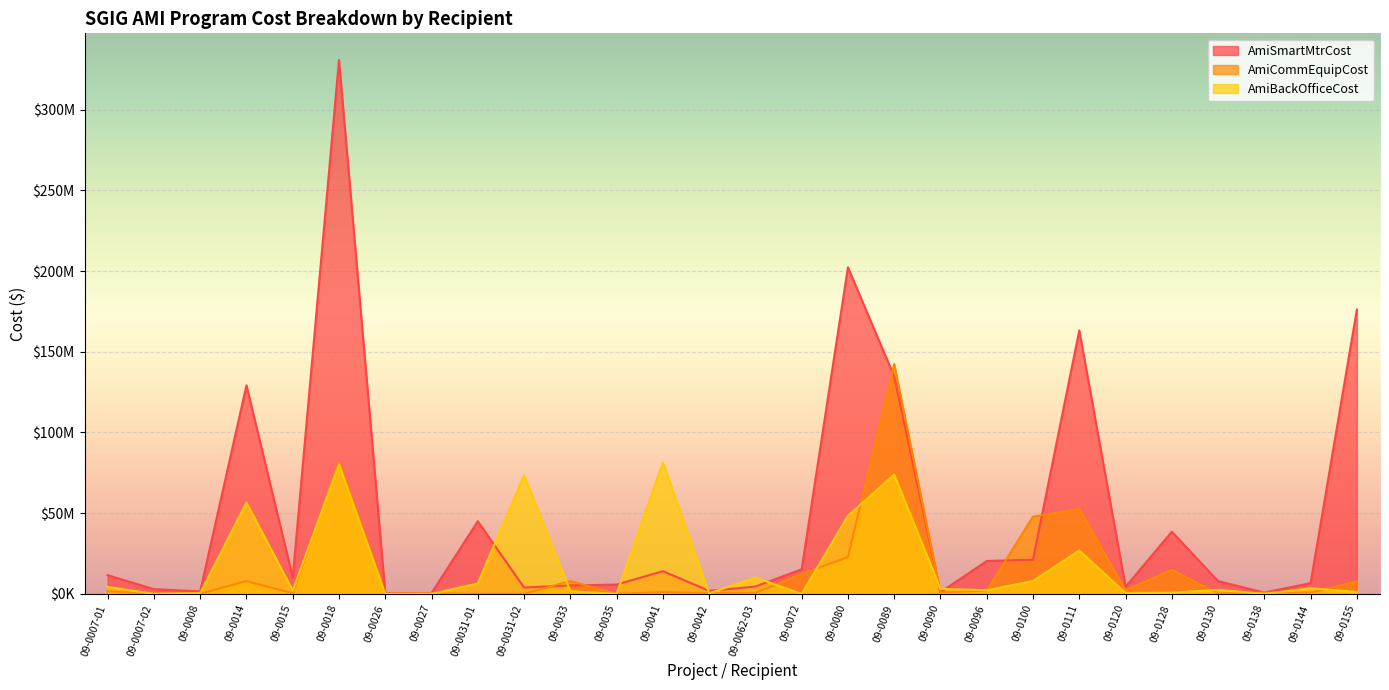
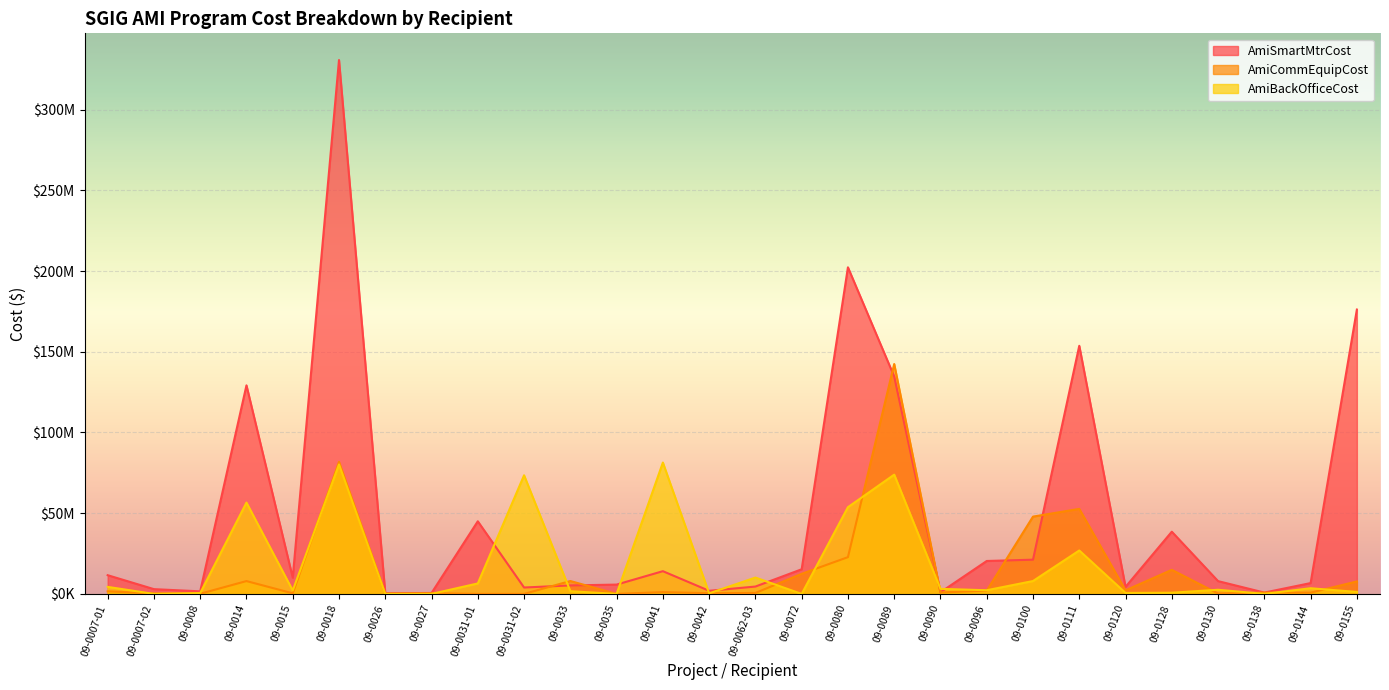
AmiBackOfficeCost, 09-0080: $48000000 -> $54000000
AmiSmartMtrCost, 09-0111: $163000000 -> $154000000
